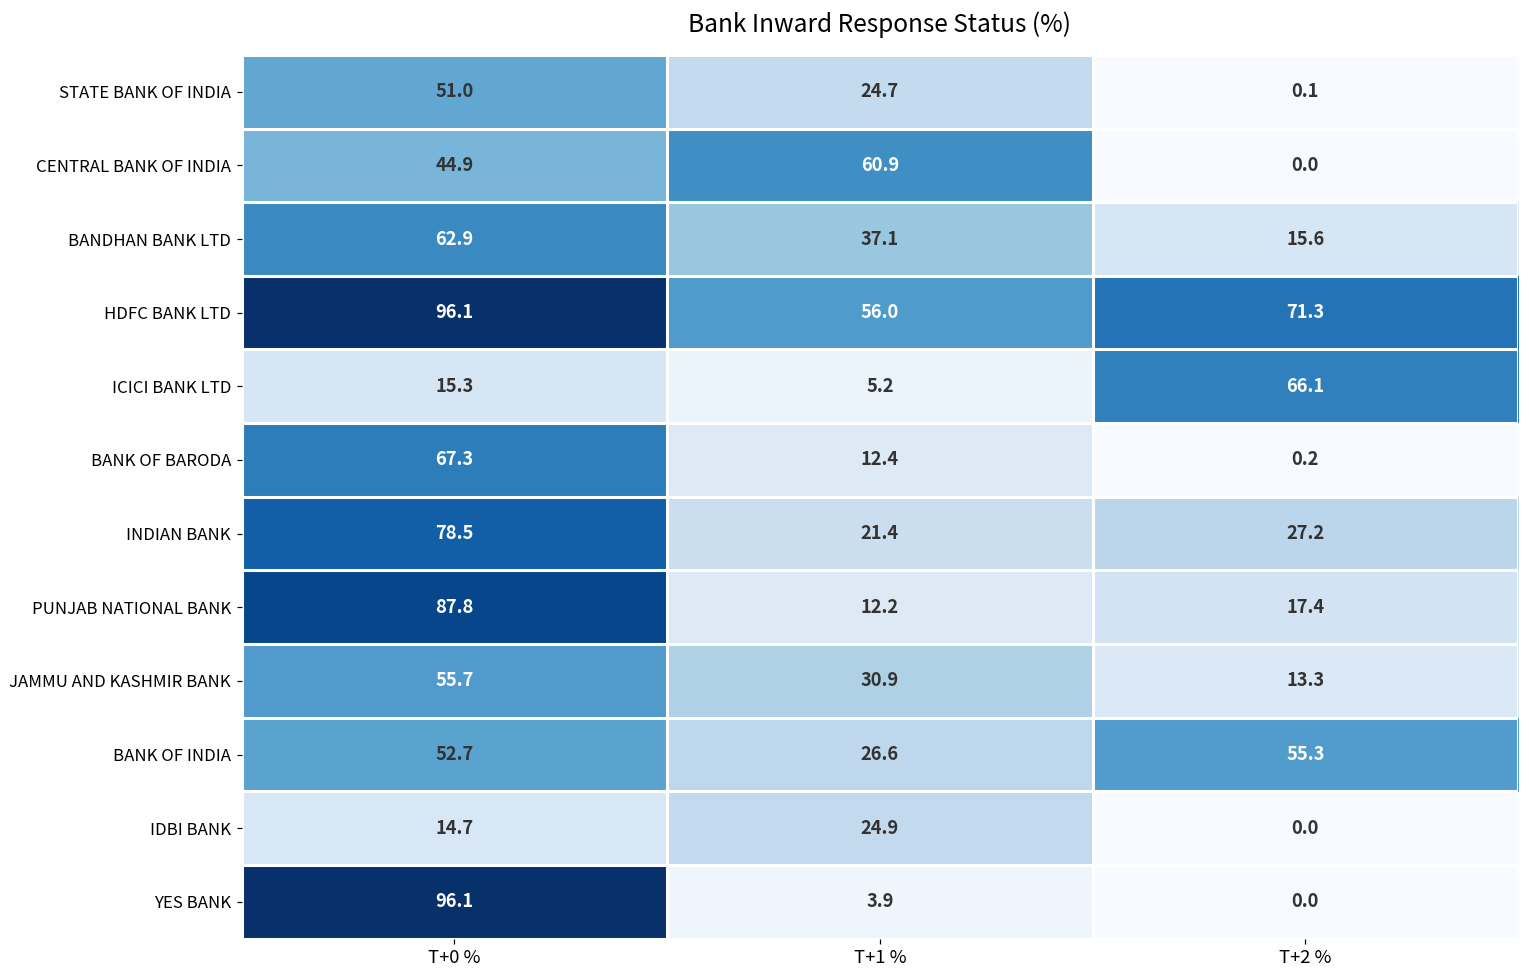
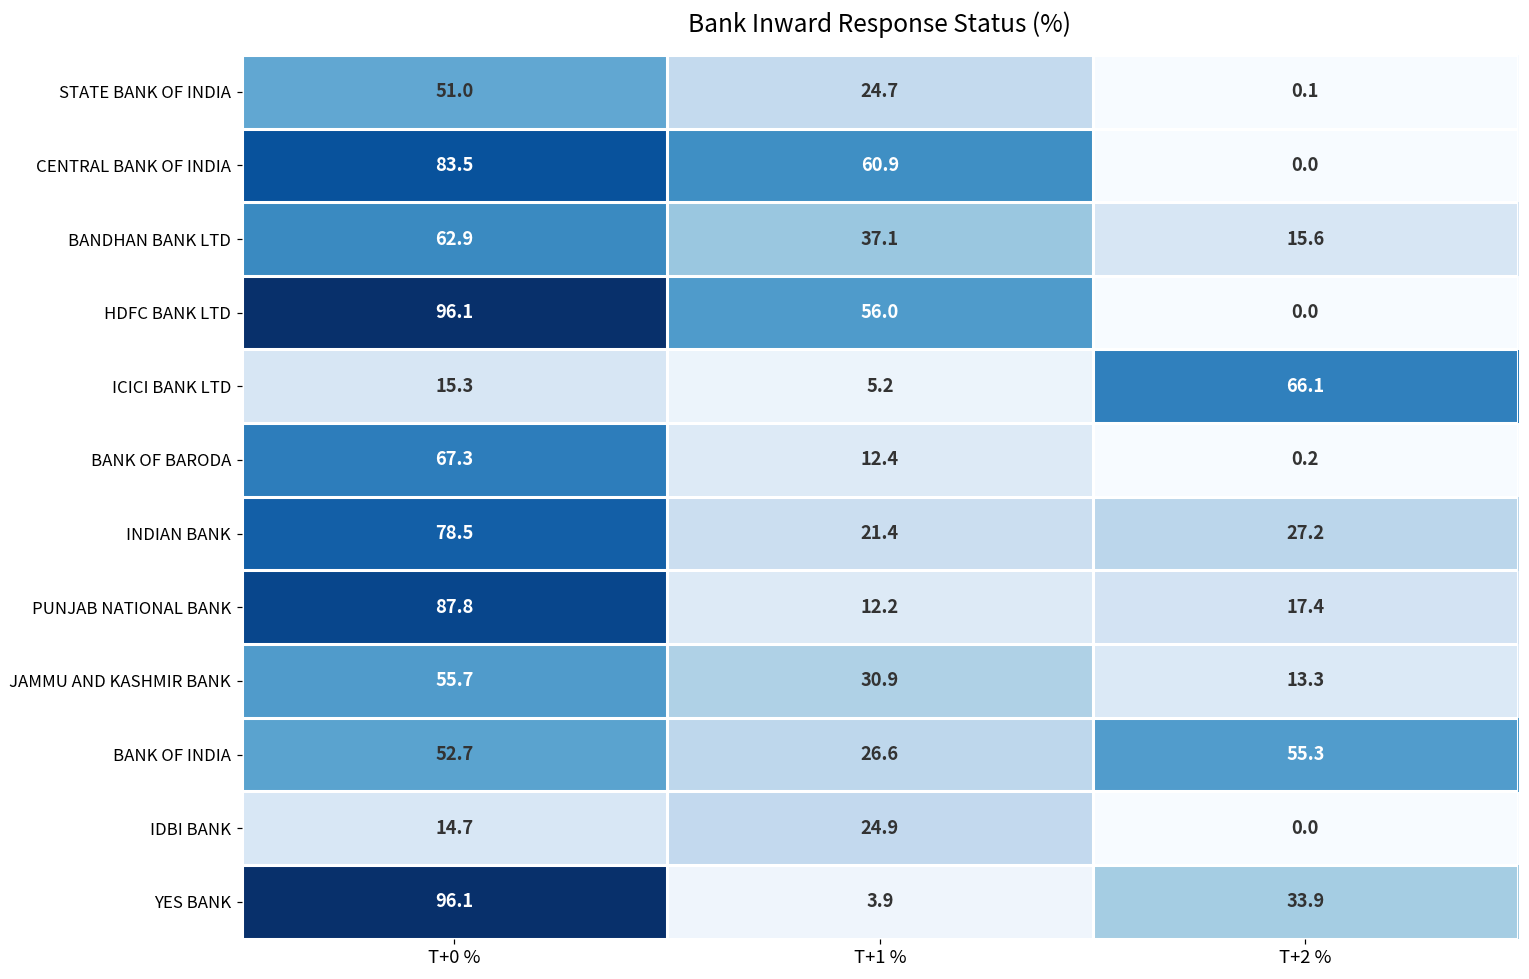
CENTRAL BANK OF INDIA, T+0 %: 44.9 -> 83.5
HDFC BANK LTD, T+2 %: 71.3 -> 0.0
YES BANK, T+2 %: 0.0 -> 33.9
